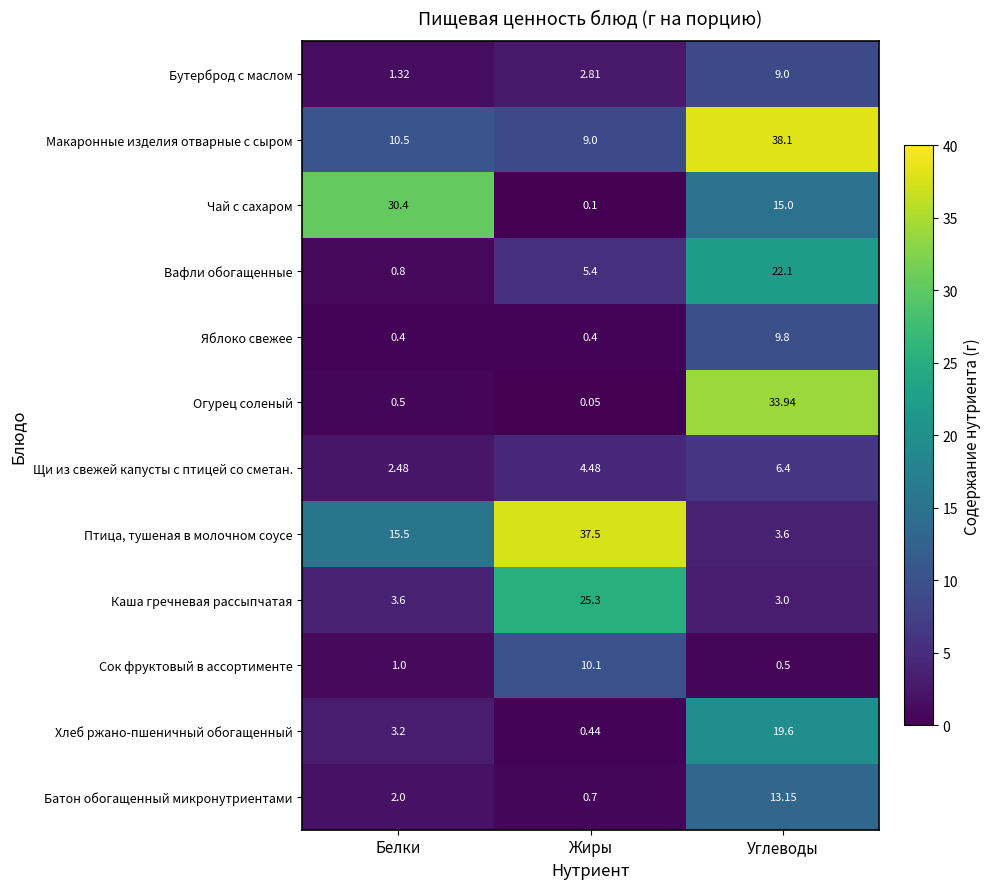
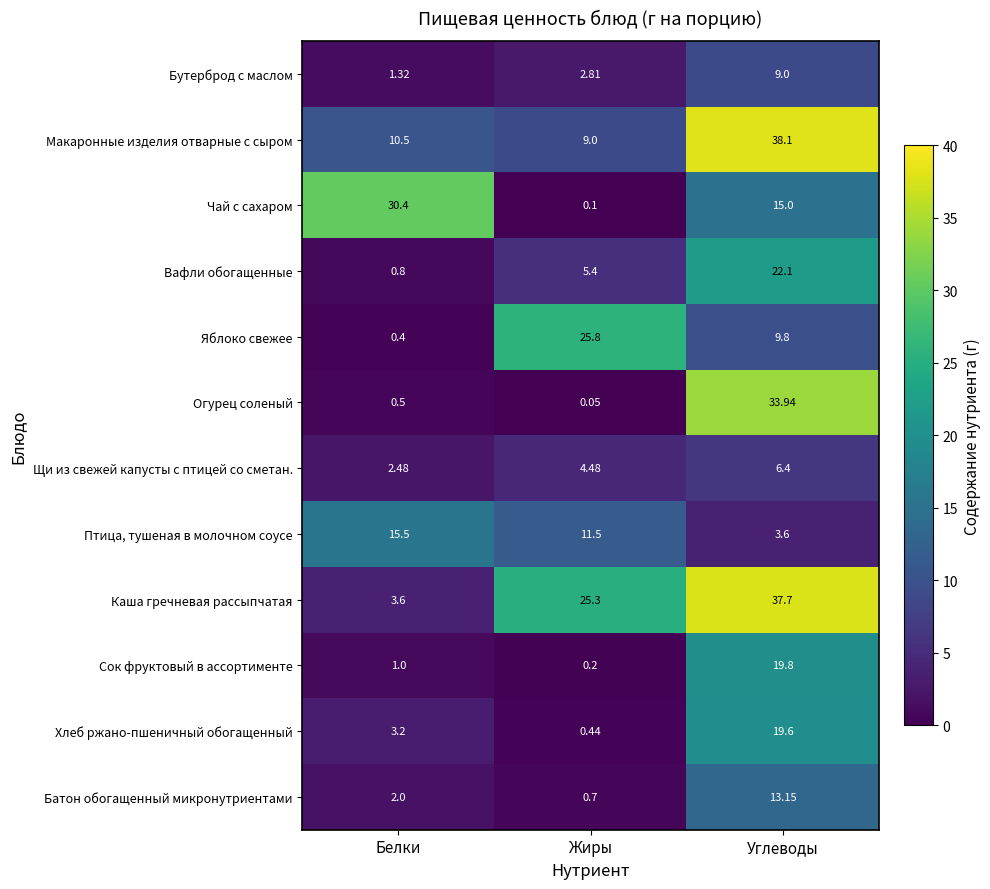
Яблоко свежее, Жиры: 0.4 -> 25.8
Птица, тушеная в молочном соусе, Жиры: 37.5 -> 11.5
Каша гречневая рассыпчатая, Углеводы: 3.0 -> 37.7
Сок фруктовый в ассортименте, Жиры: 10.1 -> 0.2
Сок фруктовый в ассортименте, Углеводы: 0.5 -> 19.8
